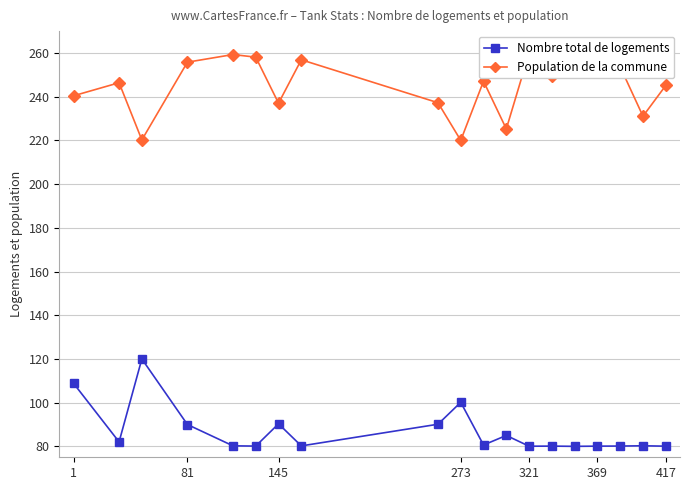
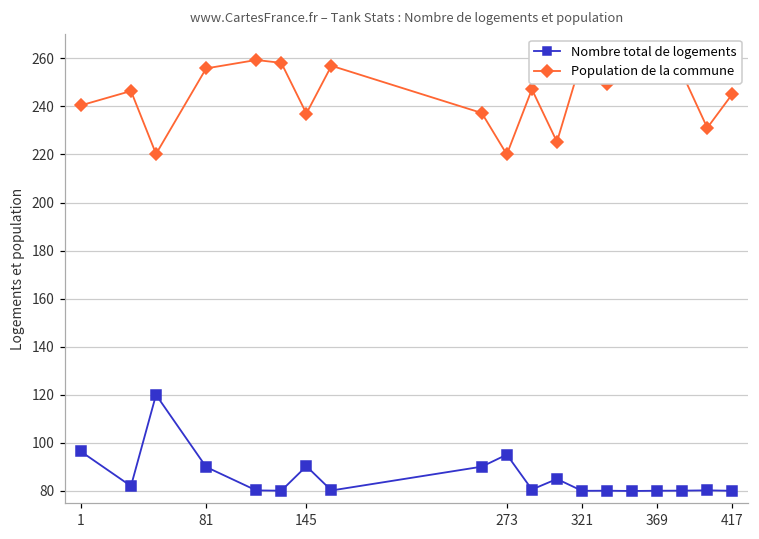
Nombre total de logements, 1: 109 -> 96
Nombre total de logements, 273: 100 -> 95
